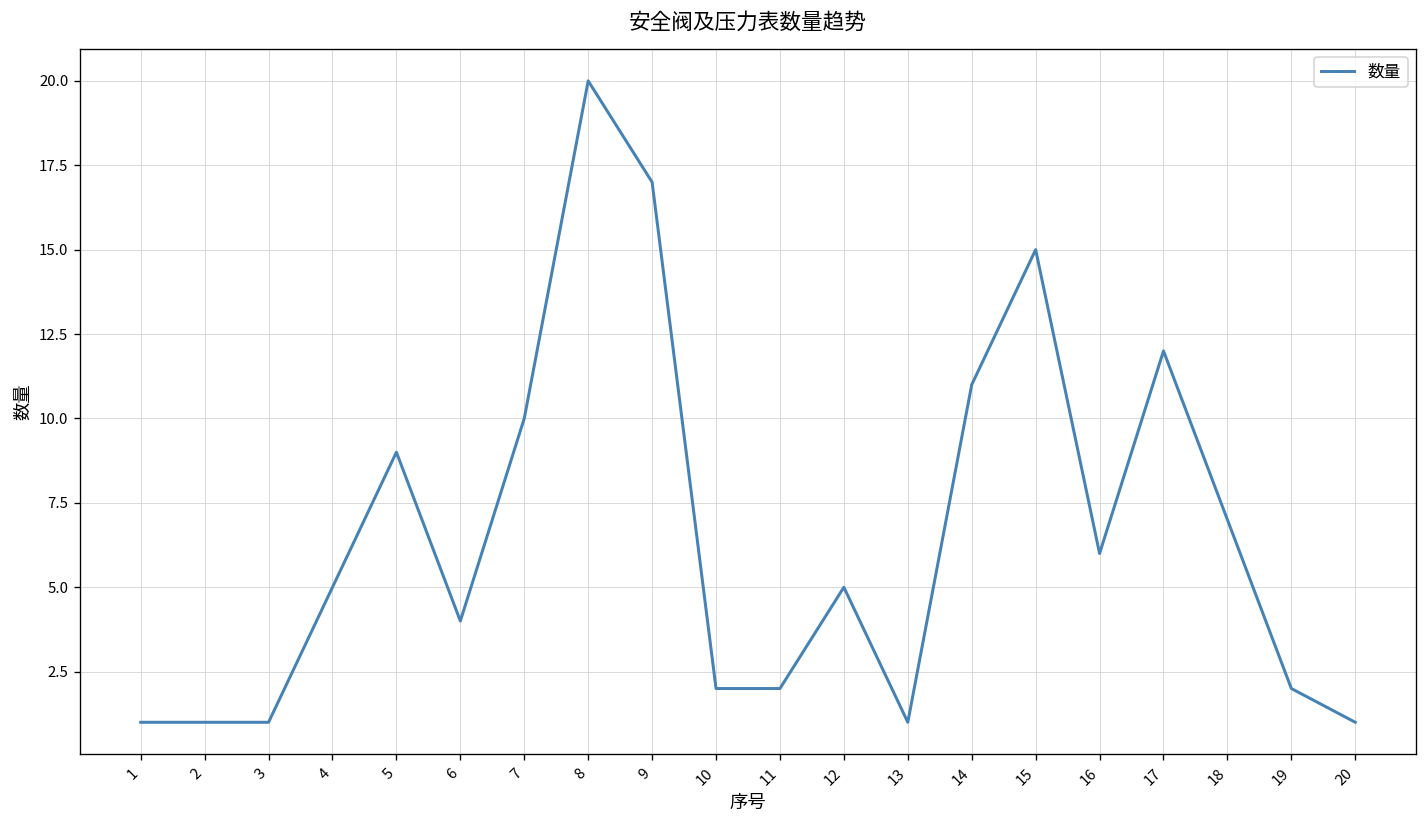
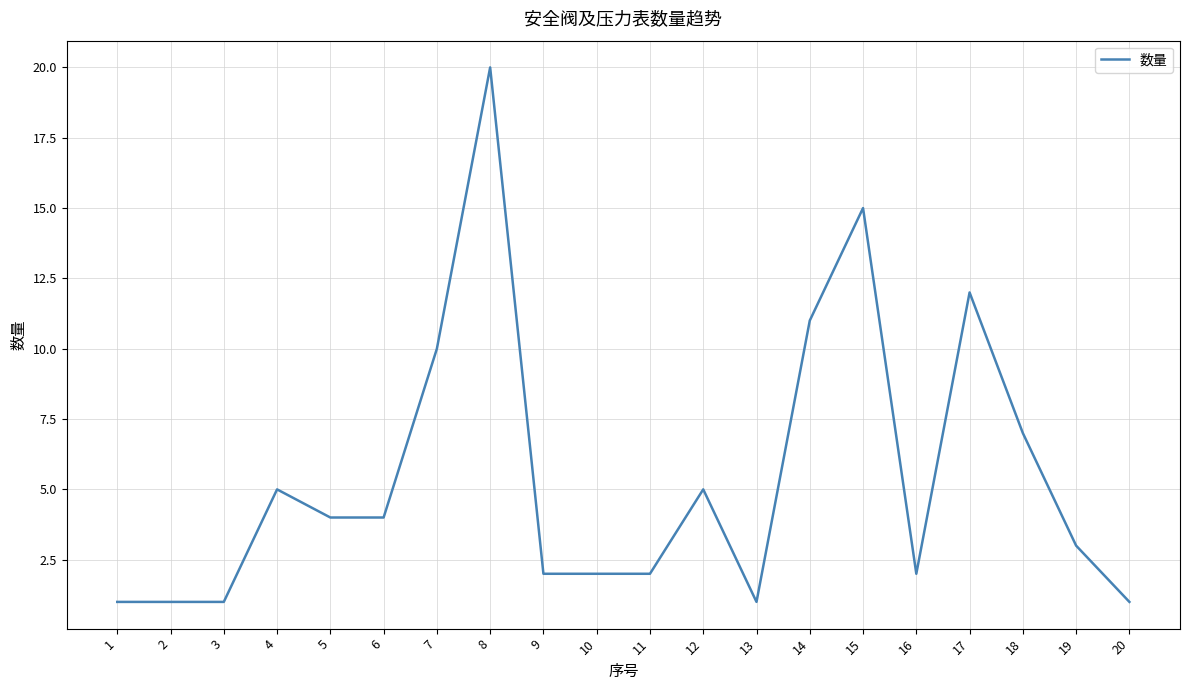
5: 9 -> 4
9: 17 -> 2
16: 6 -> 2
19: 2 -> 3
